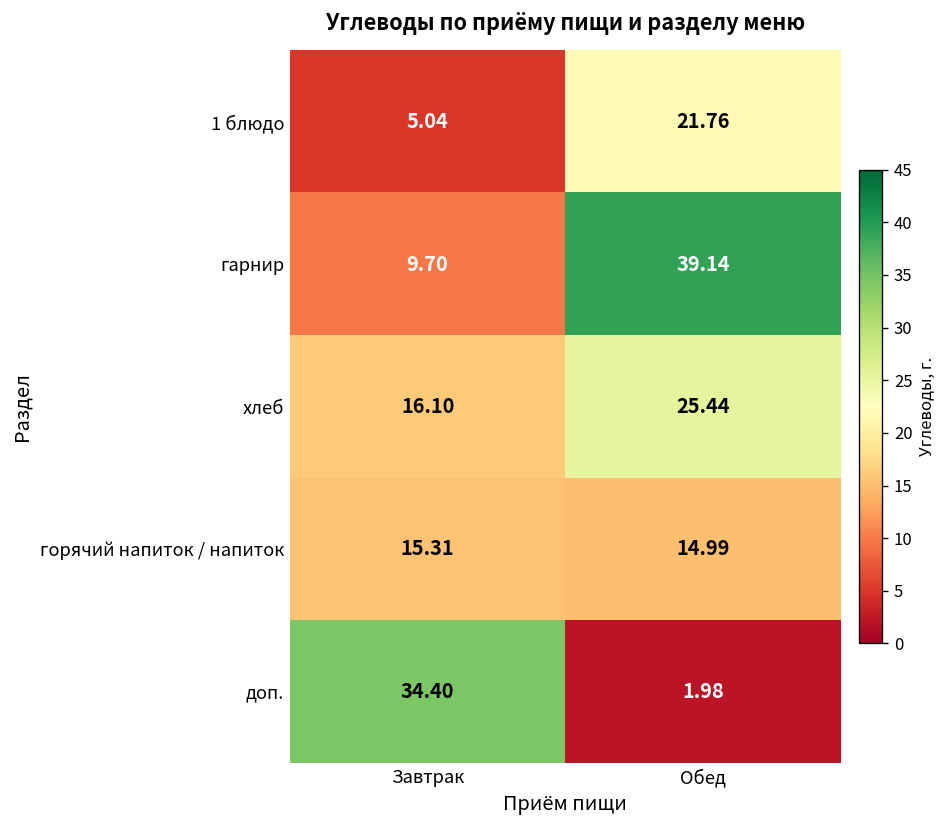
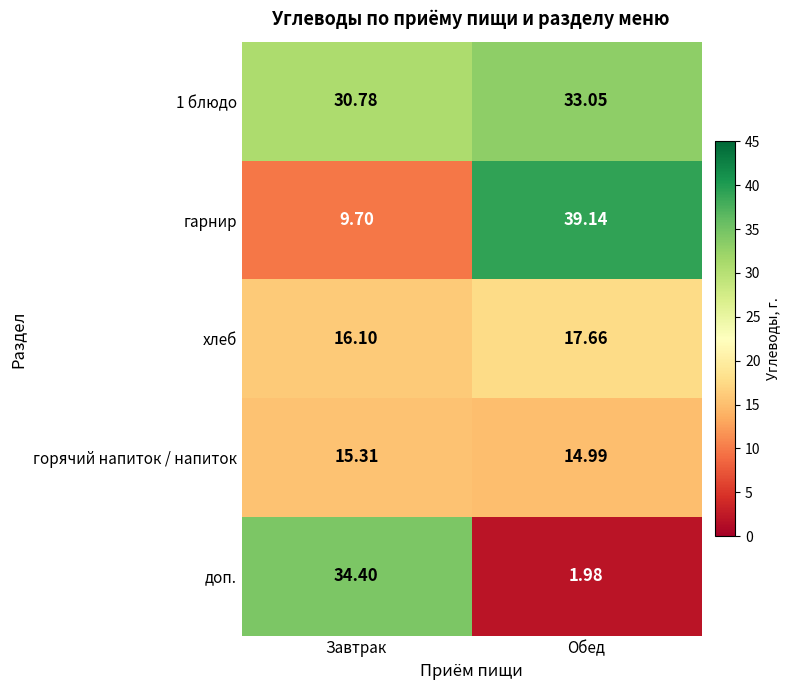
1 блюдо, Завтрак: 5.04 -> 30.78
1 блюдо, Обед: 21.76 -> 33.05
хлеб, Обед: 25.44 -> 17.66
